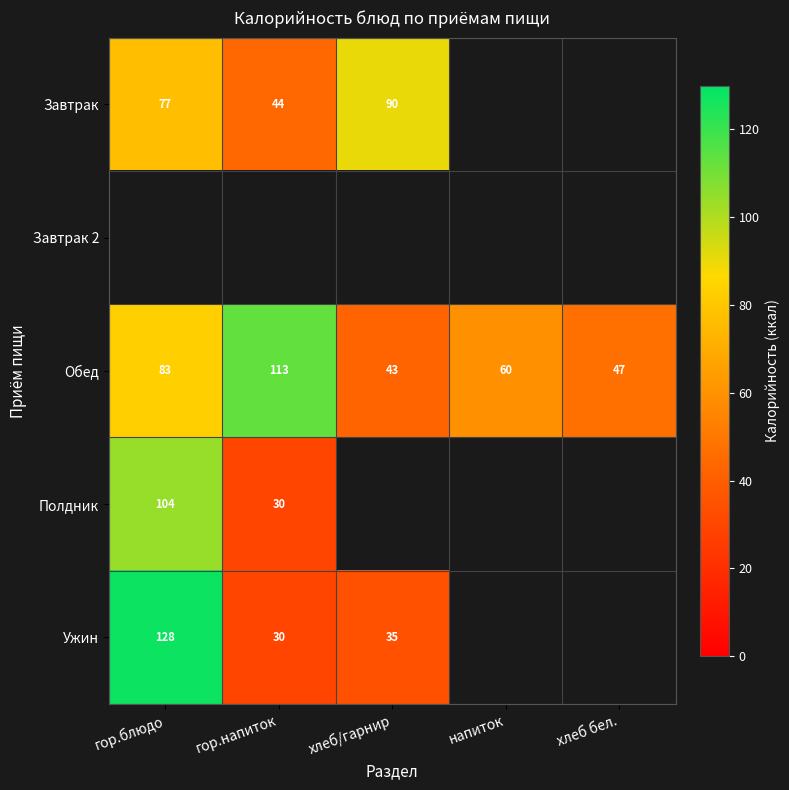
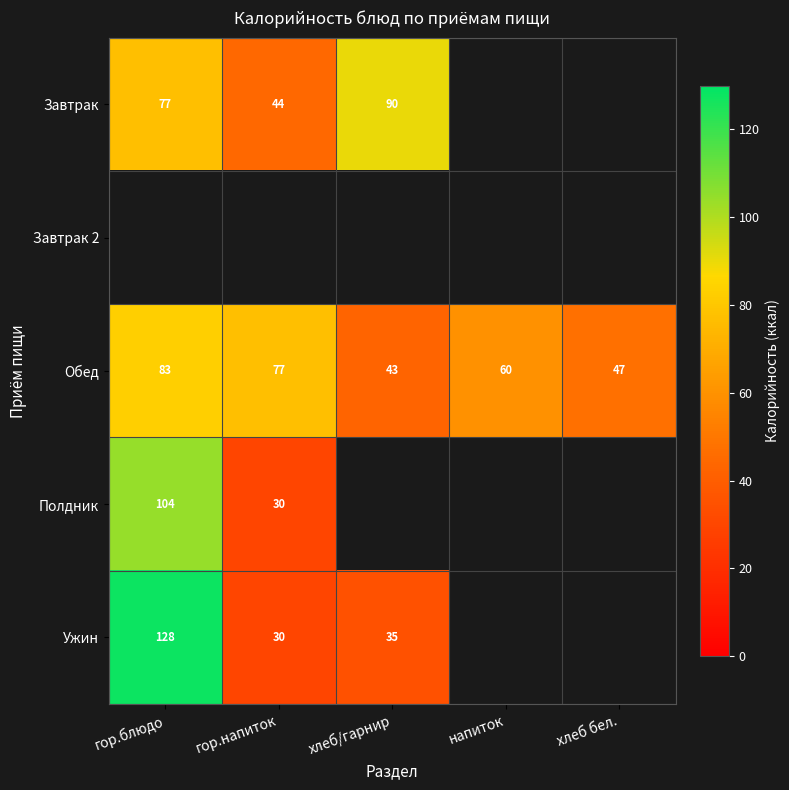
Обед, гор.напиток: 113 -> 77
